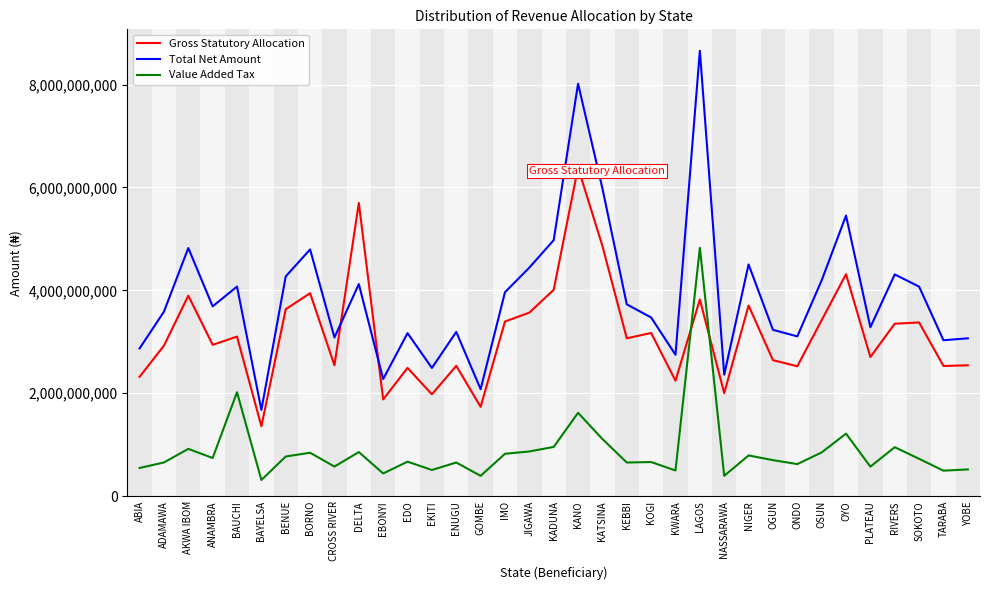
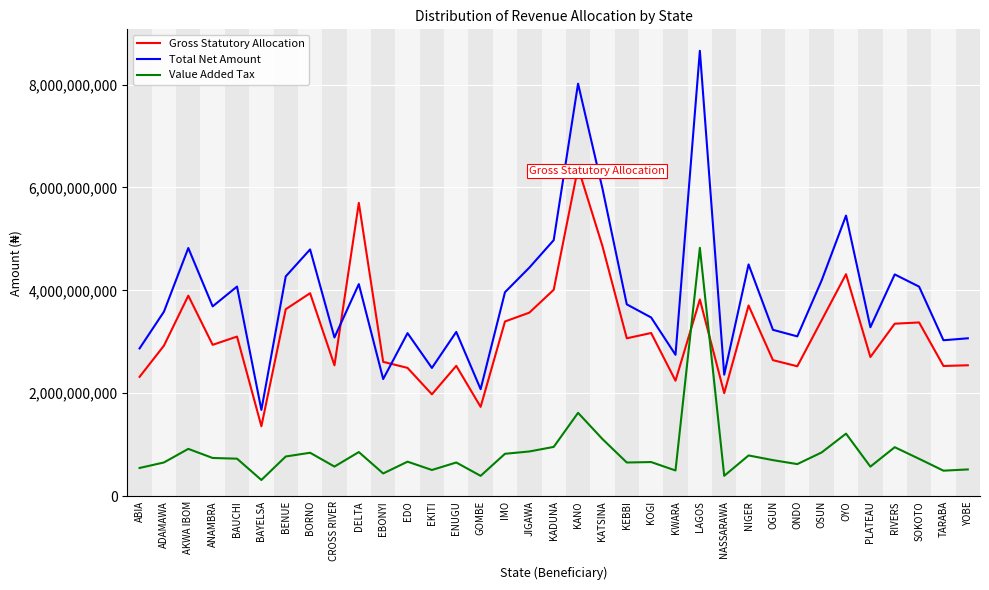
Value Added Tax, BAUCHI: 2,000,000,000 -> 700,000,000
Gross Statutory Allocation, EBONYI: 1,900,000,000 -> 2,600,000,000
